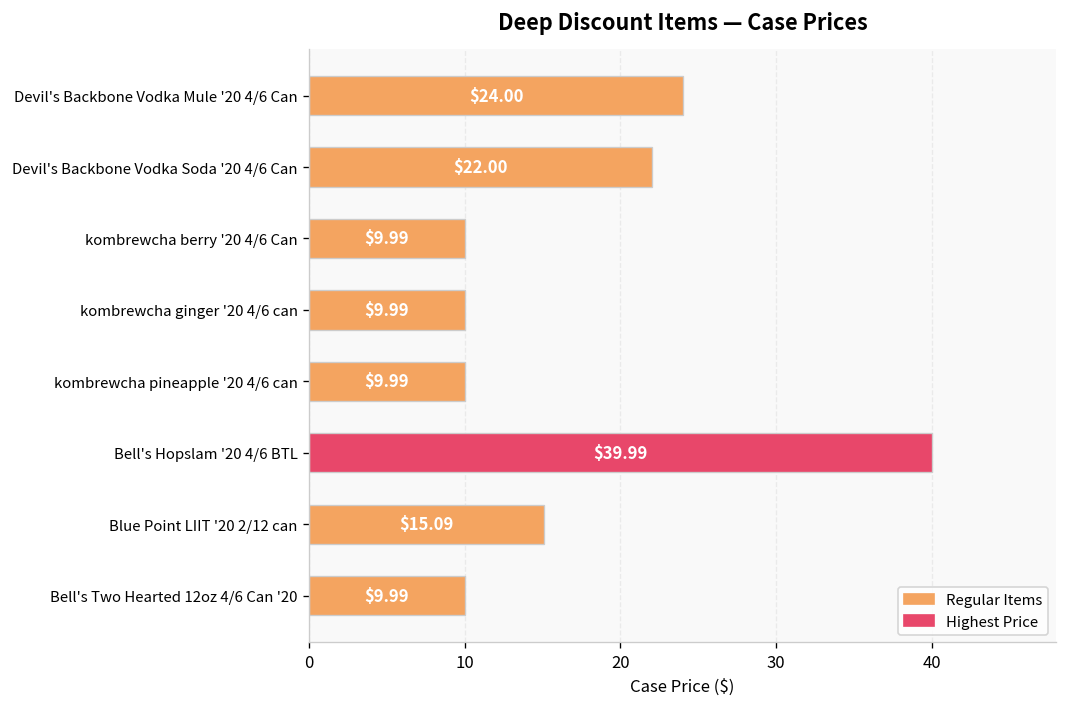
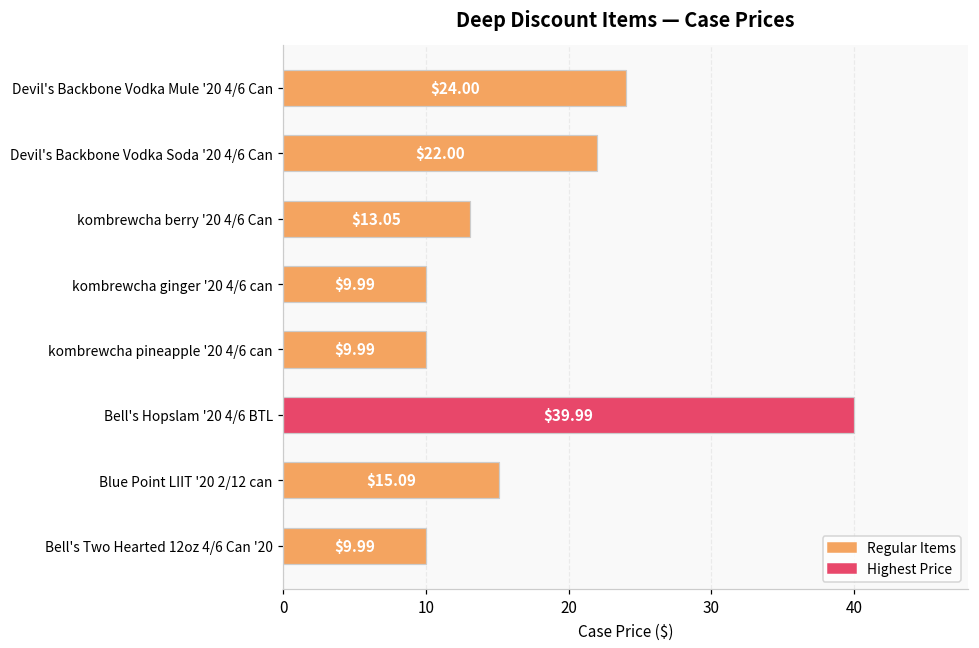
kombrewcha berry '20 4/6 Can: $9.99 -> $13.05
